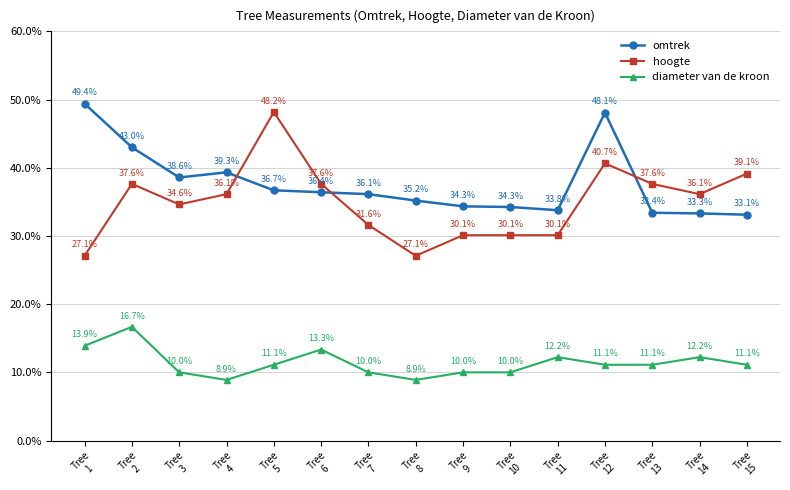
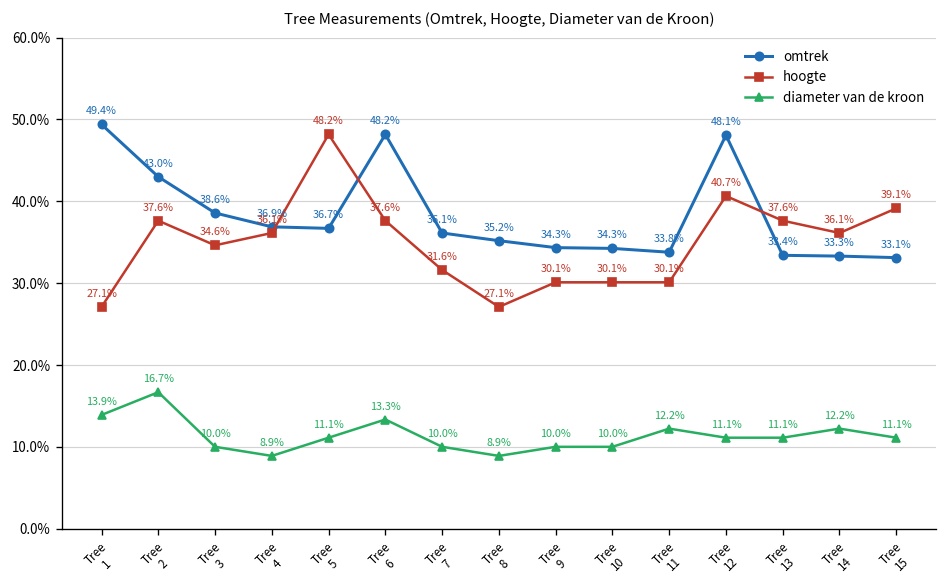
omtrek, Tree 4: 39.3% -> 36.9%
omtrek, Tree 6: 36.4% -> 48.2%
